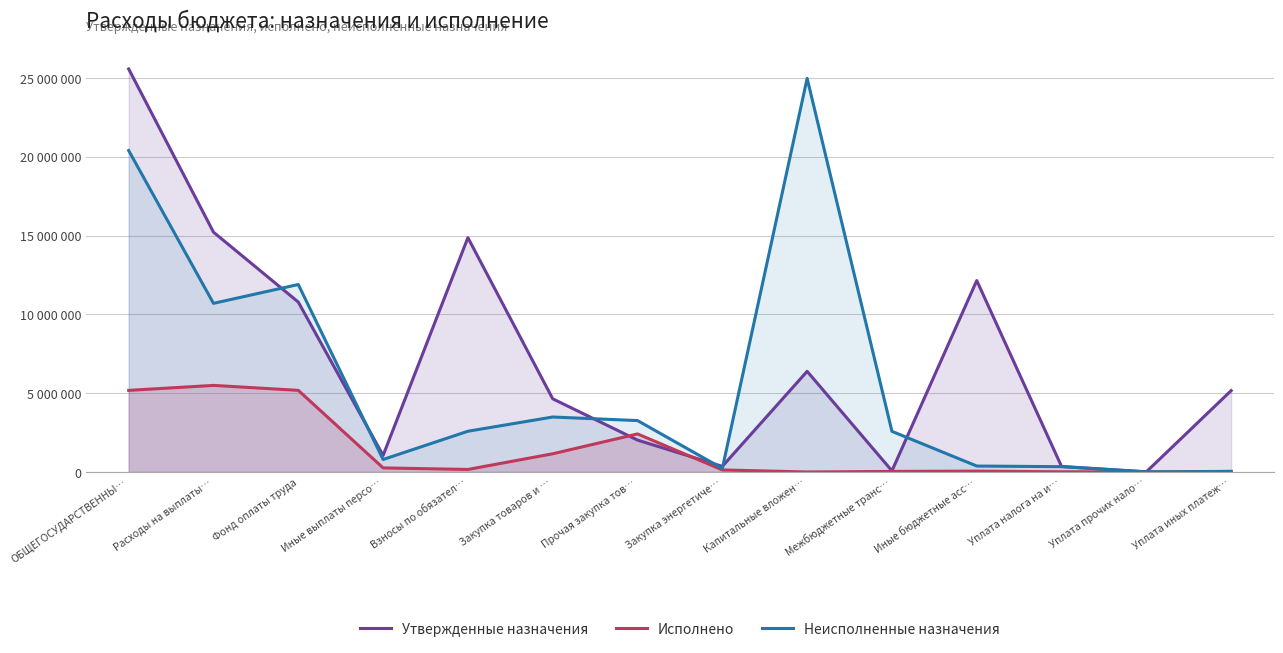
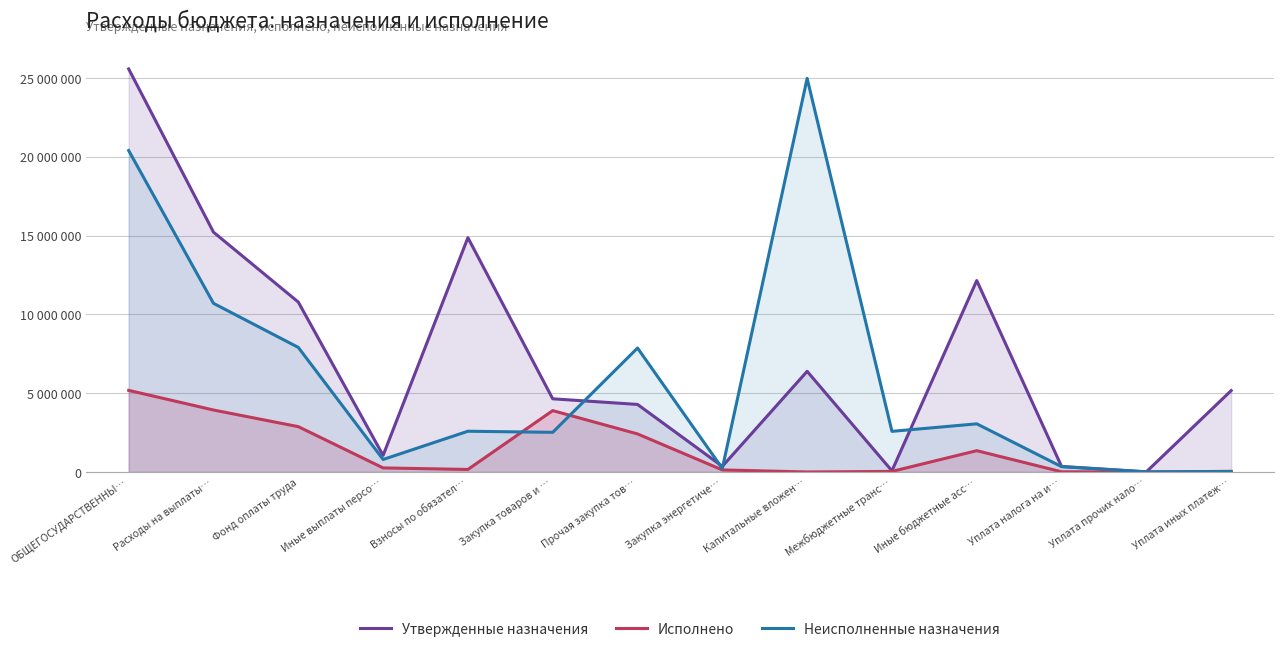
Исполнено, Расходы на выплаты…: 5500000 -> 3900000
Исполнено, Фонд оплаты труда: 5200000 -> 2900000
Неисполненные назначения, Фонд оплаты труда: 11900000 -> 7900000
Исполнено, Закупка товаров и …: 1200000 -> 3900000
Неисполненные назначения, Закупка товаров и …: 3500000 -> 2500000
Утвержденные назначения, Прочая закупка тов…: 2000000 -> 4300000
Неисполненные назначения, Прочая закупка тов…: 3300000 -> 7900000
Исполнено, Иные бюджетные асс…: 100000 -> 1400000
Неисполненные назначения, Иные бюджетные асс…: 400000 -> 3100000
